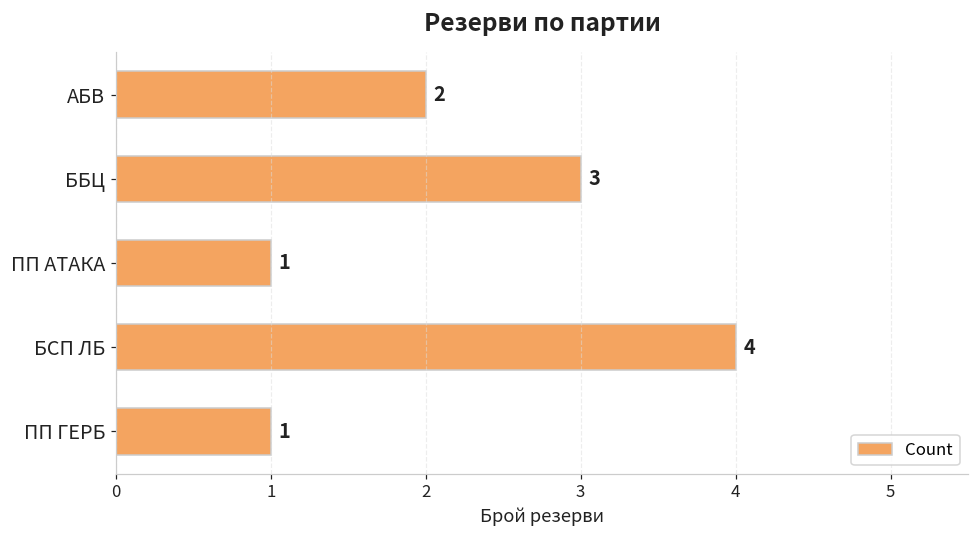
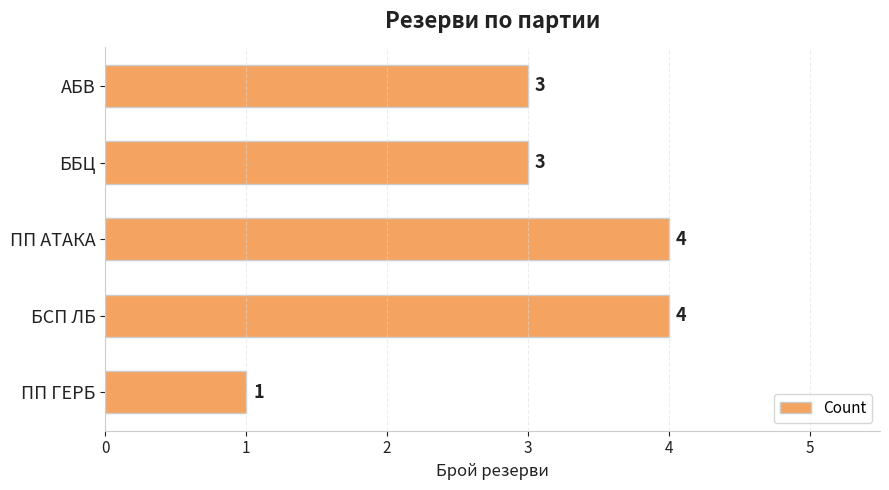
АБВ: 2 -> 3
ПП АТАКА: 1 -> 4
